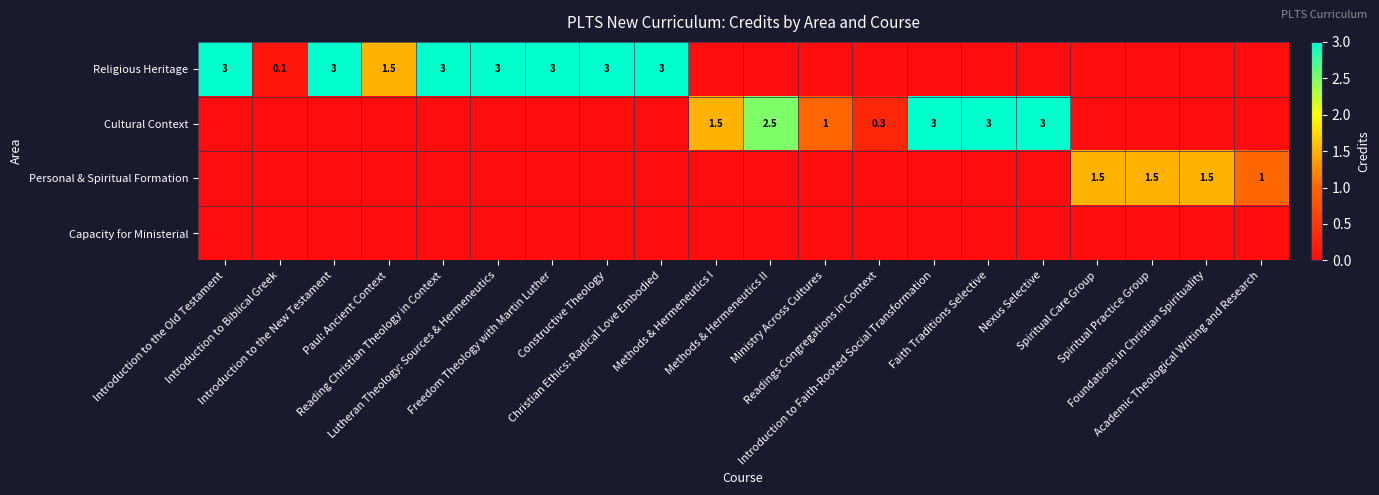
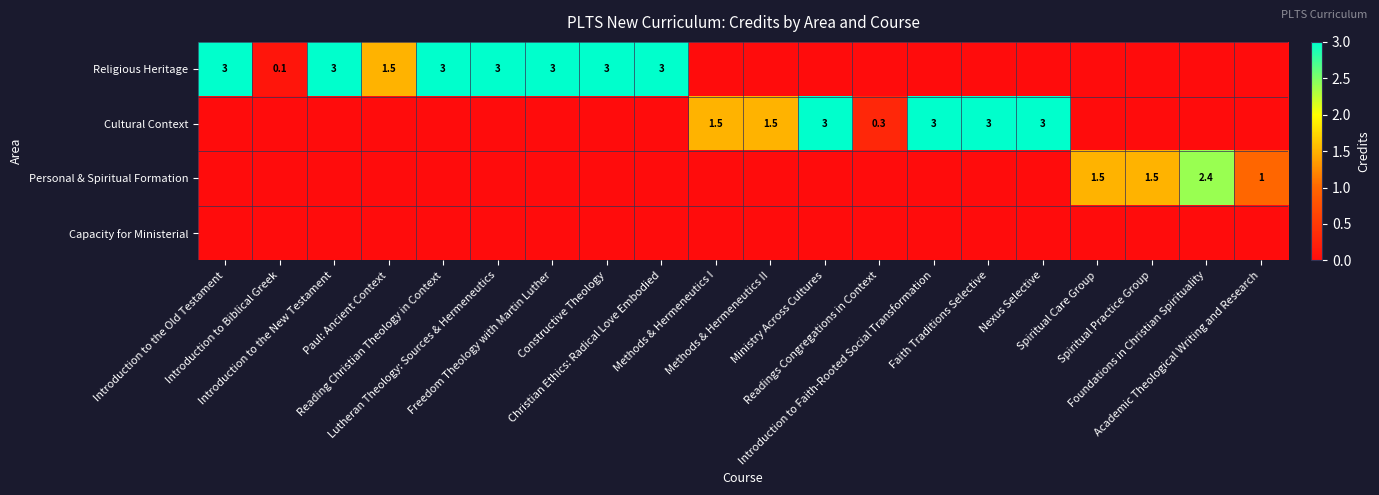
Cultural Context, Methods & Hermeneutics II: 2.5 -> 1.5
Cultural Context, Ministry Across Cultures: 1 -> 3
Personal & Spiritual Formation, Foundations in Christian Spirituality: 1.5 -> 2.4
